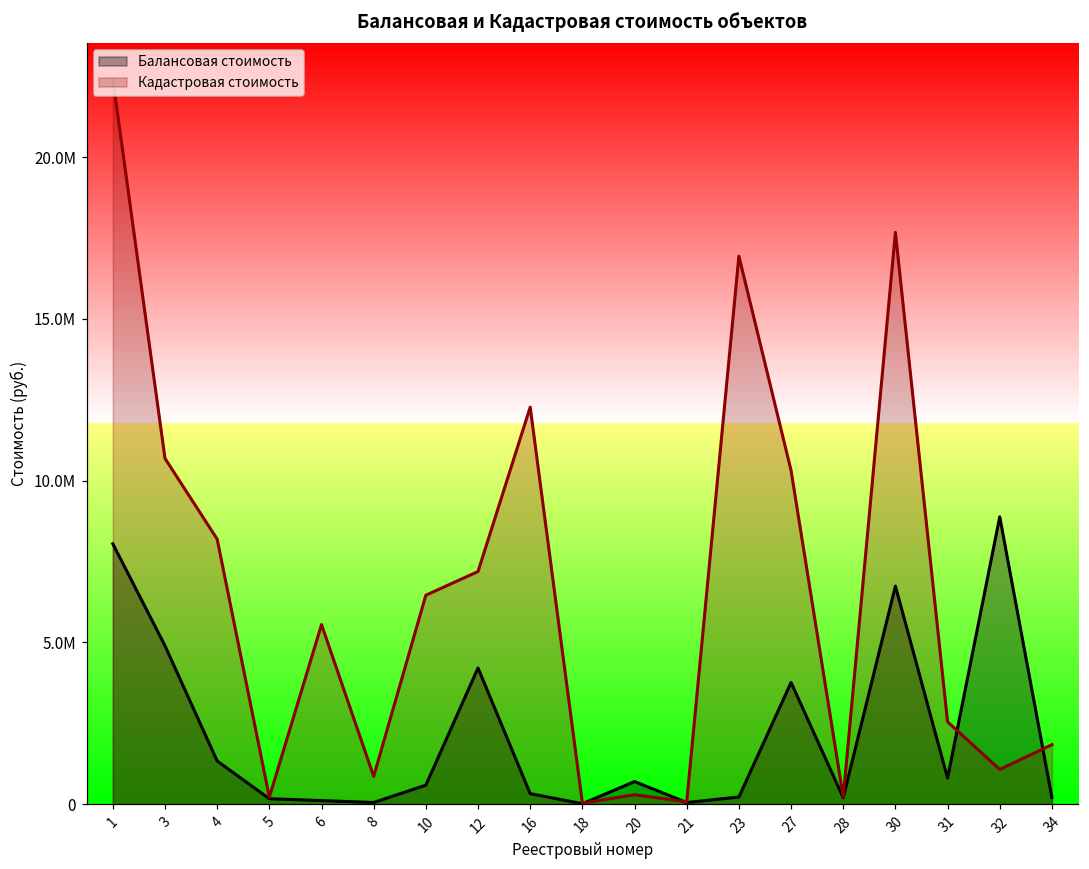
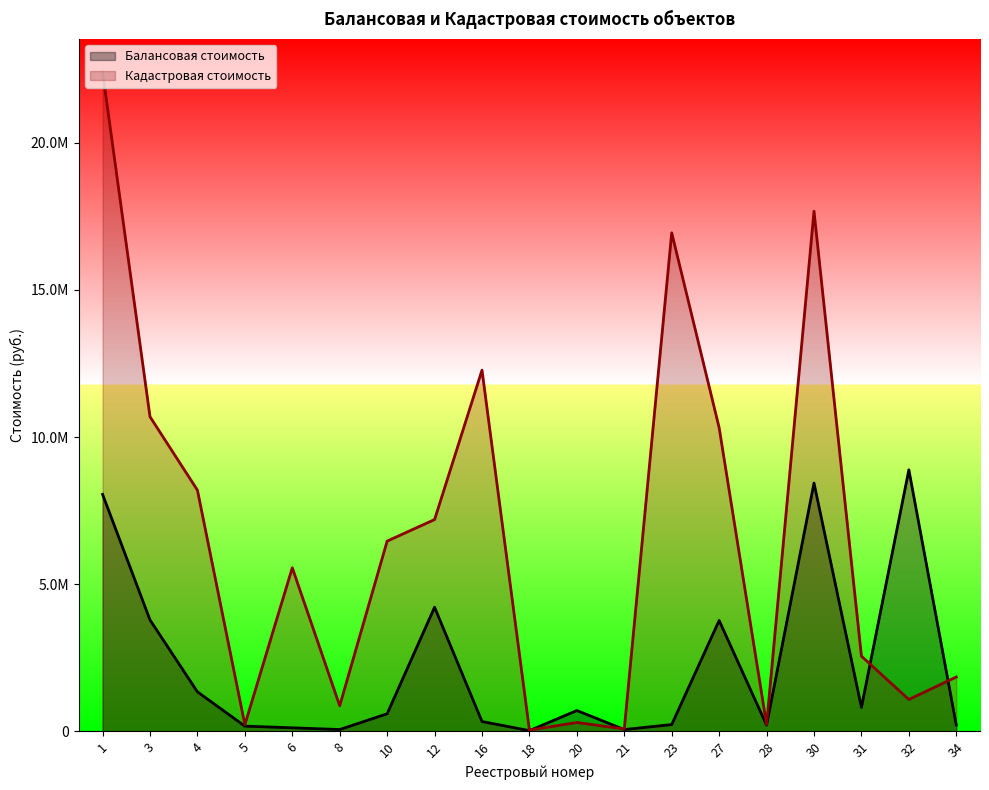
Балансовая стоимость, 3: 4900000 -> 3800000
Балансовая стоимость, 30: 6700000 -> 8400000
